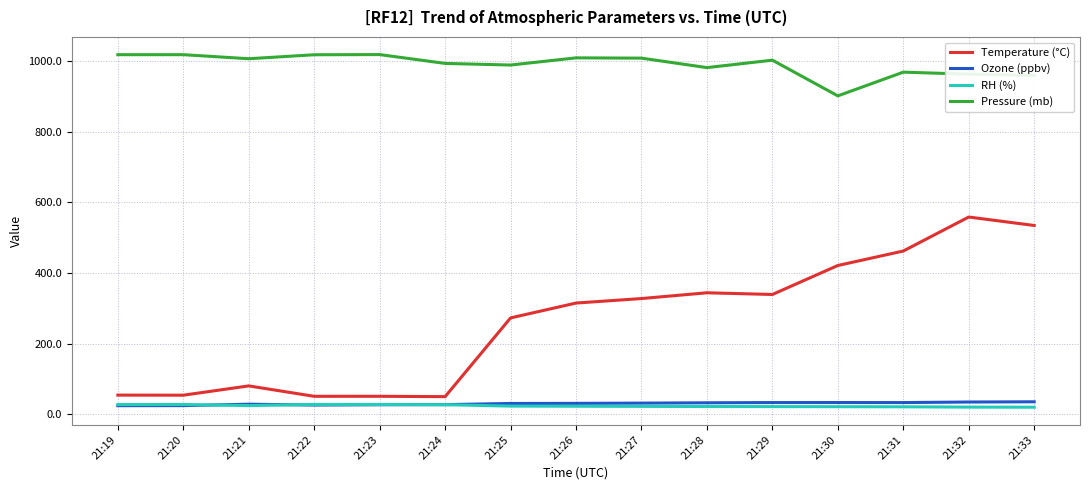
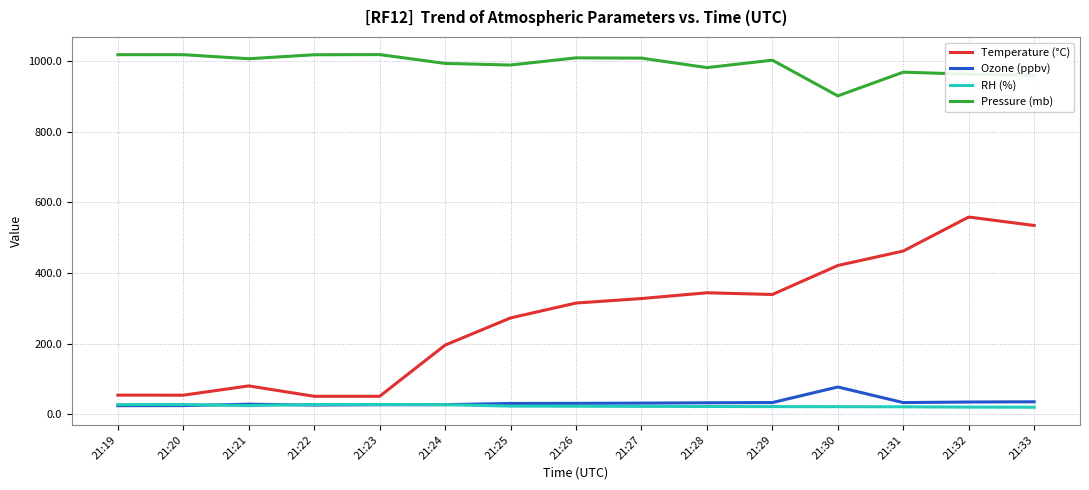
Temperature (°C), 21:24: 50 -> 200
Ozone (ppbv), 21:30: 30 -> 80
